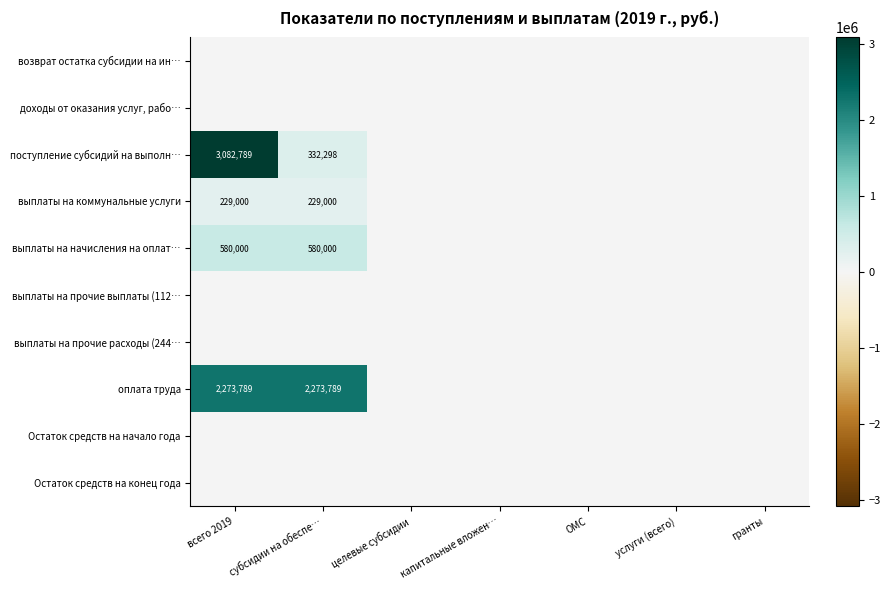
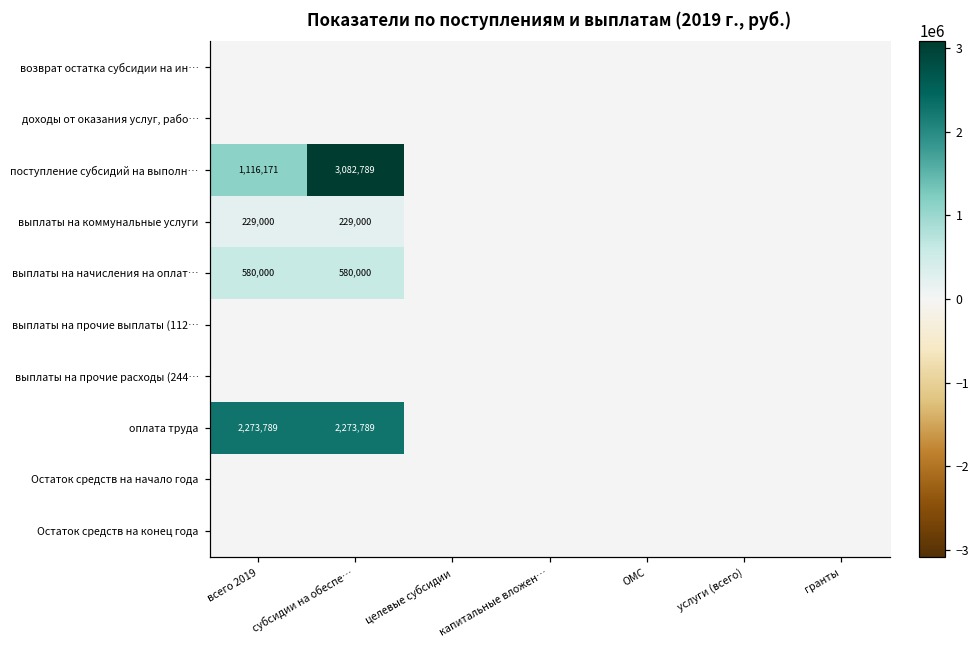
поступление субсидий на выполн…, всего 2019: 3,082,789 -> 1,116,171
поступление субсидий на выполн…, субсидии на обеспе…: 332,298 -> 3,082,789
